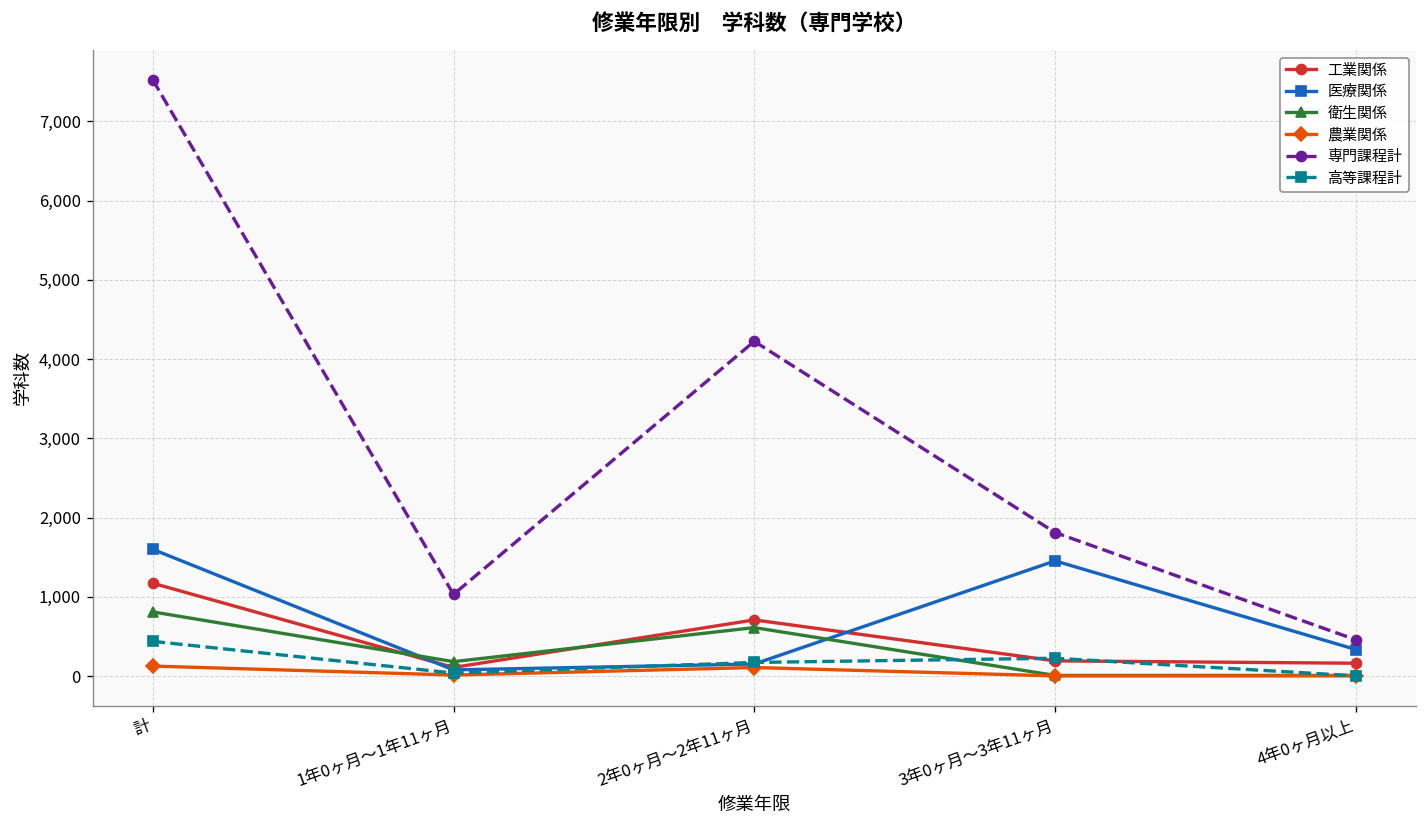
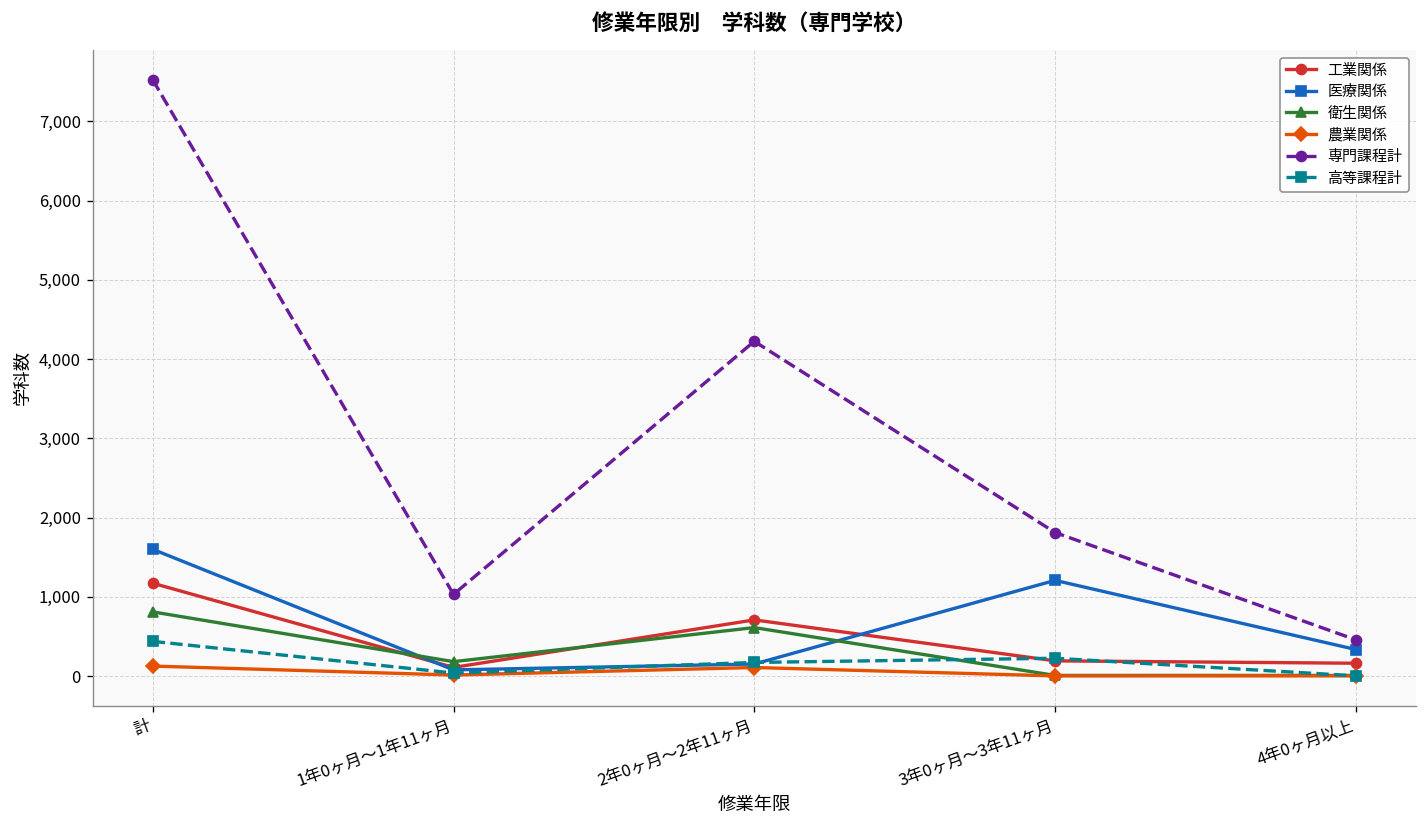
医療関係, 3年0ヶ月～3年11ヶ月: 1,500 -> 1,200
